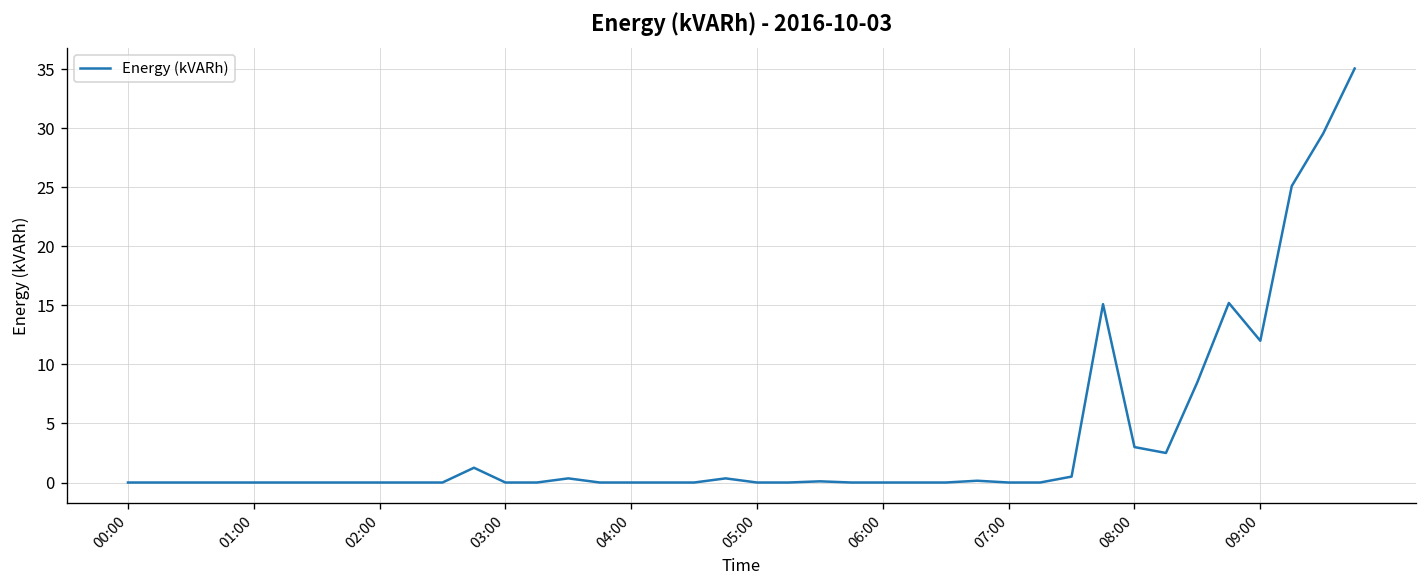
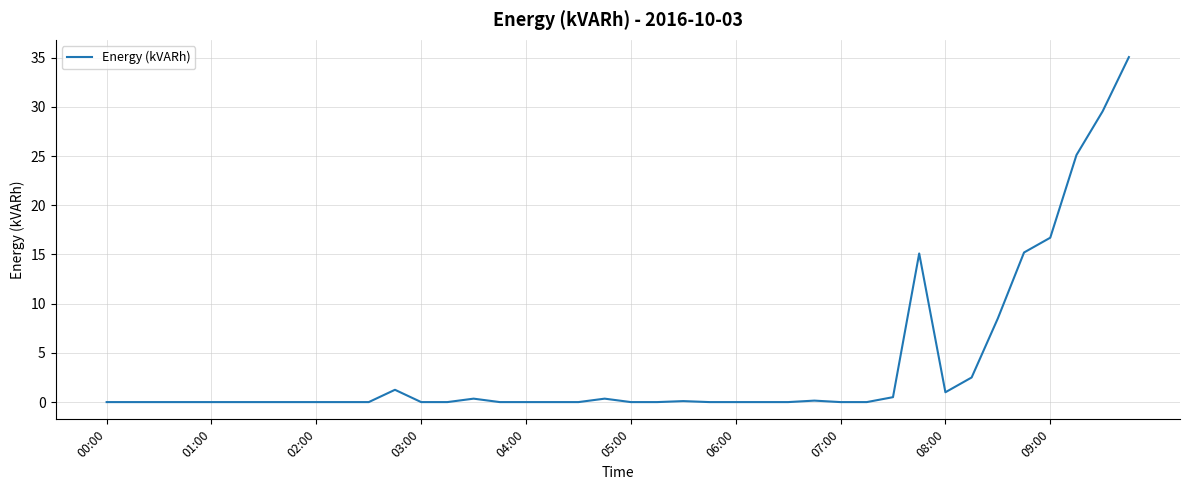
08:00: 3 -> 1
09:00: 12 -> 17
